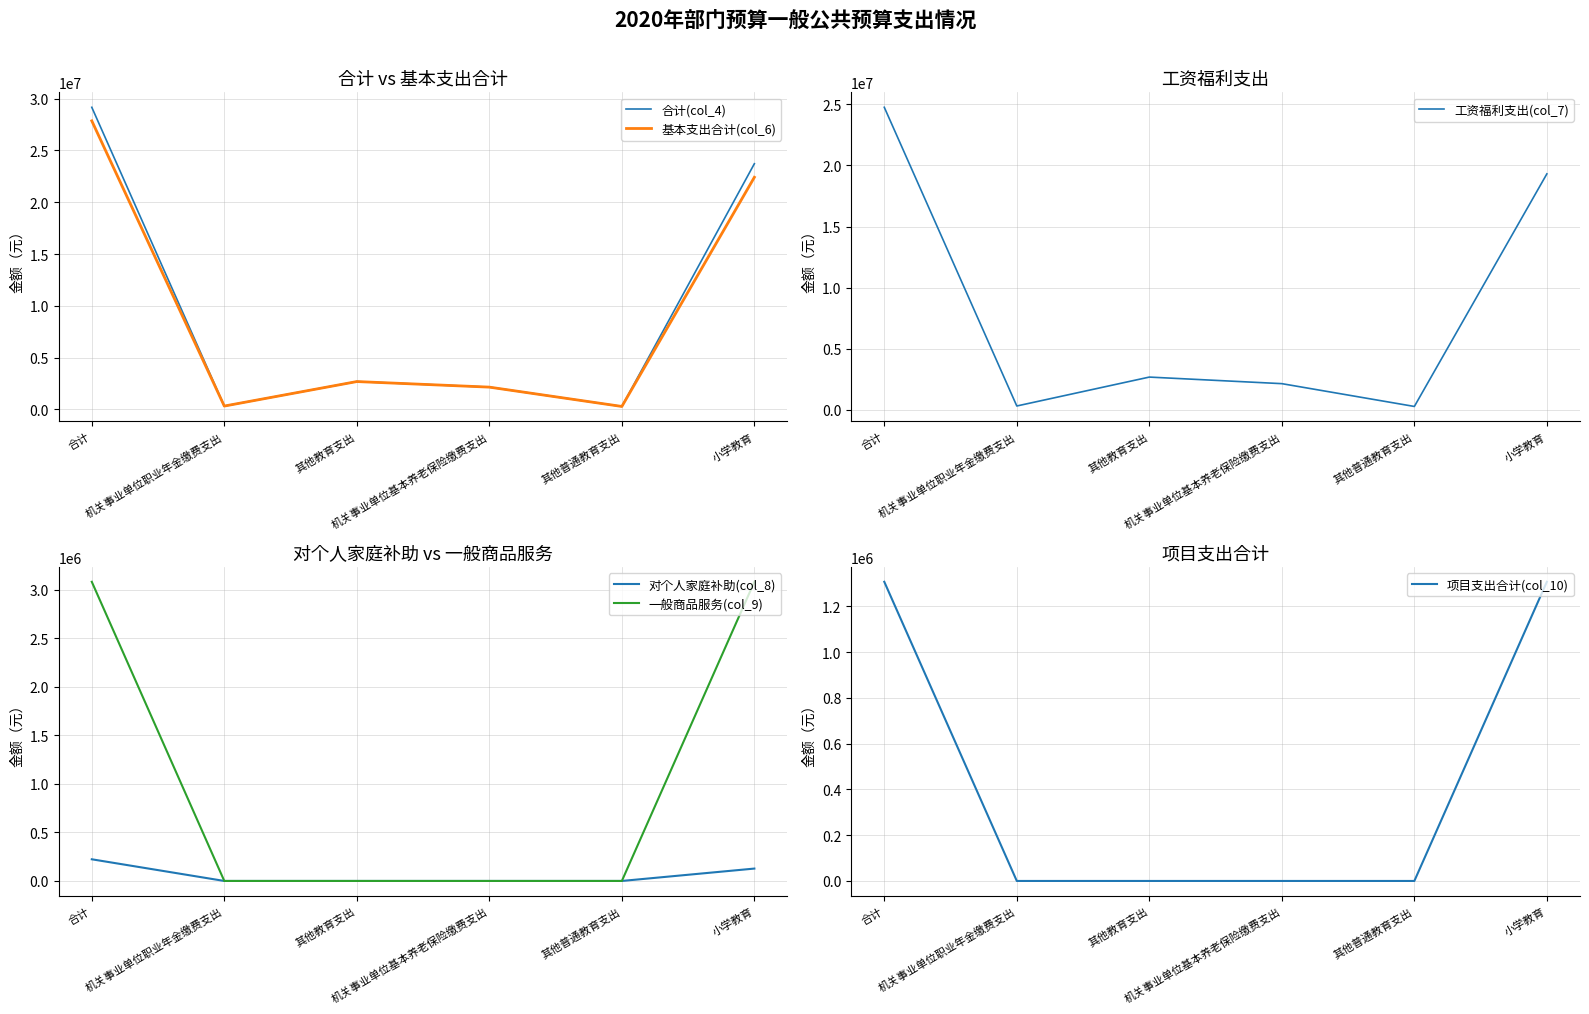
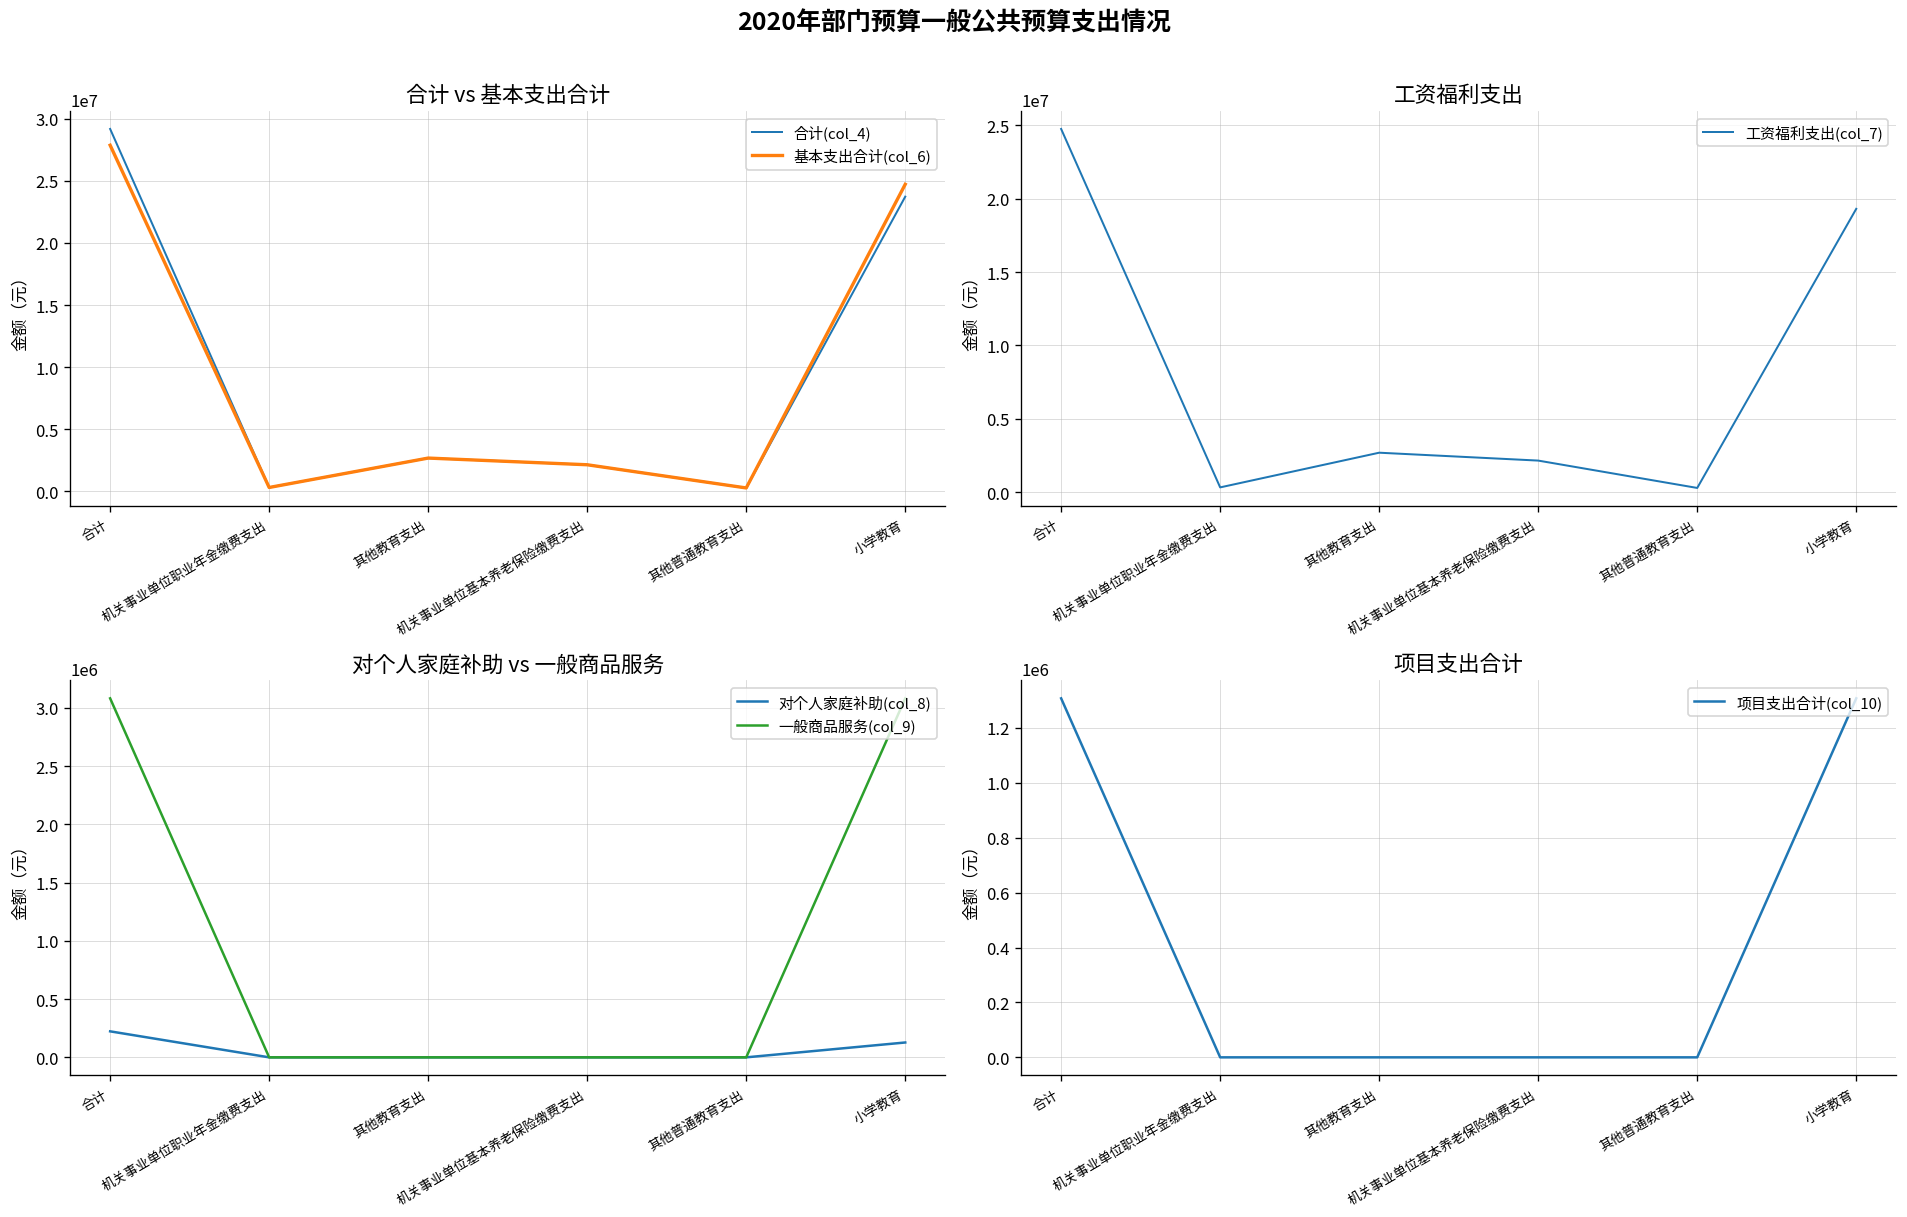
合计 vs 基本支出合计, 基本支出合计(col_6), 小学教育: 22400000 -> 24700000
